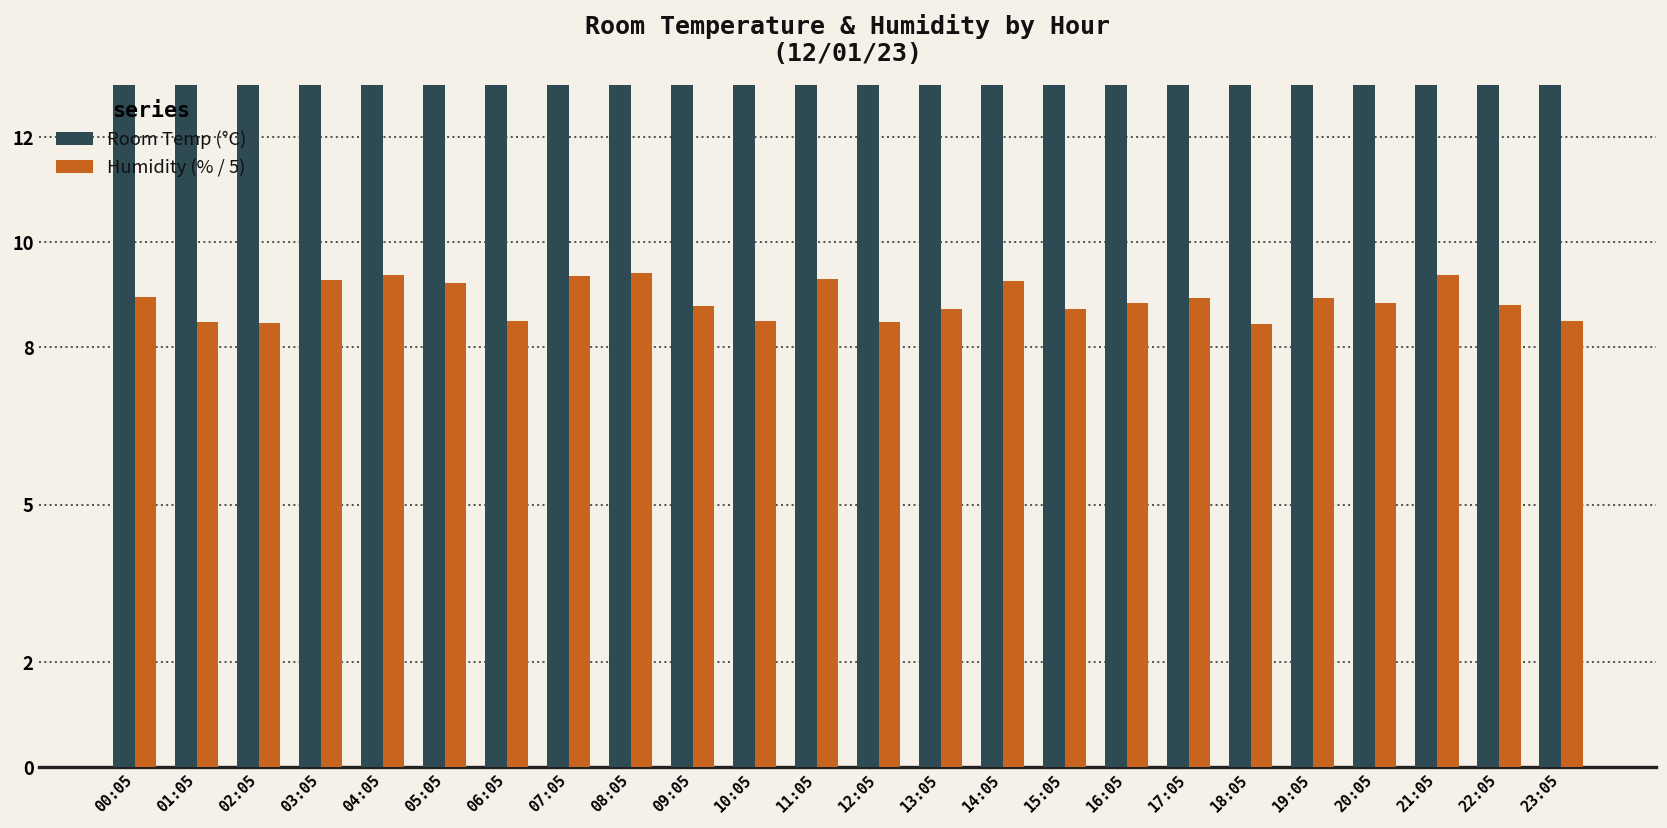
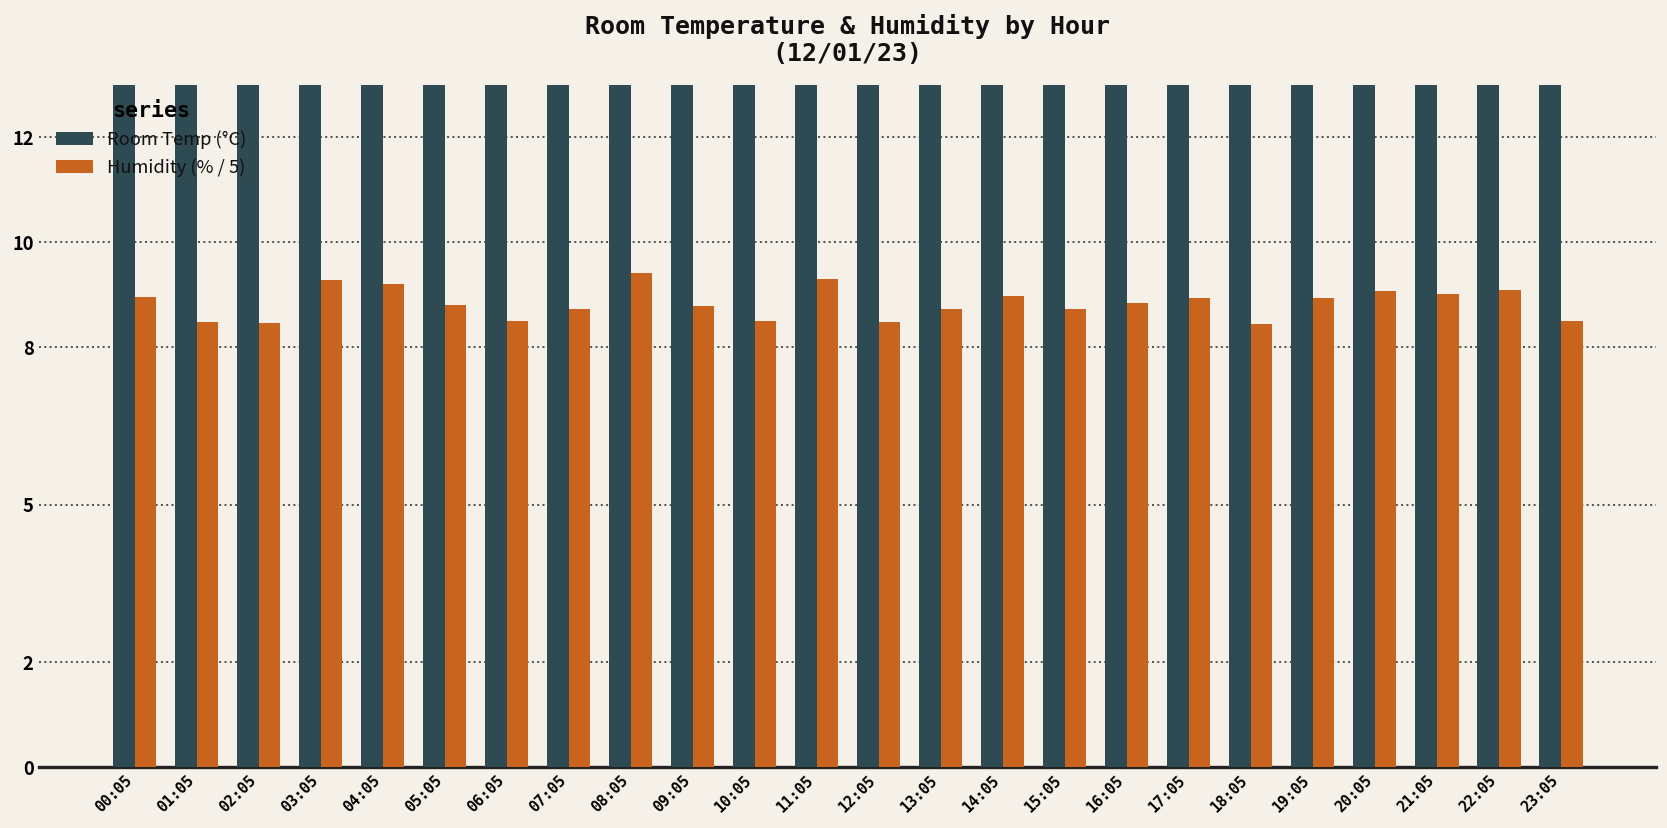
Humidity (% / 5), 04:05: 9.4 -> 9.2
Humidity (% / 5), 05:05: 9.2 -> 8.8
Humidity (% / 5), 07:05: 9.4 -> 8.7
Humidity (% / 5), 14:05: 9.3 -> 9.0
Humidity (% / 5), 20:05: 8.9 -> 9.1
Humidity (% / 5), 21:05: 9.4 -> 9.0
Humidity (% / 5), 22:05: 8.8 -> 9.1
